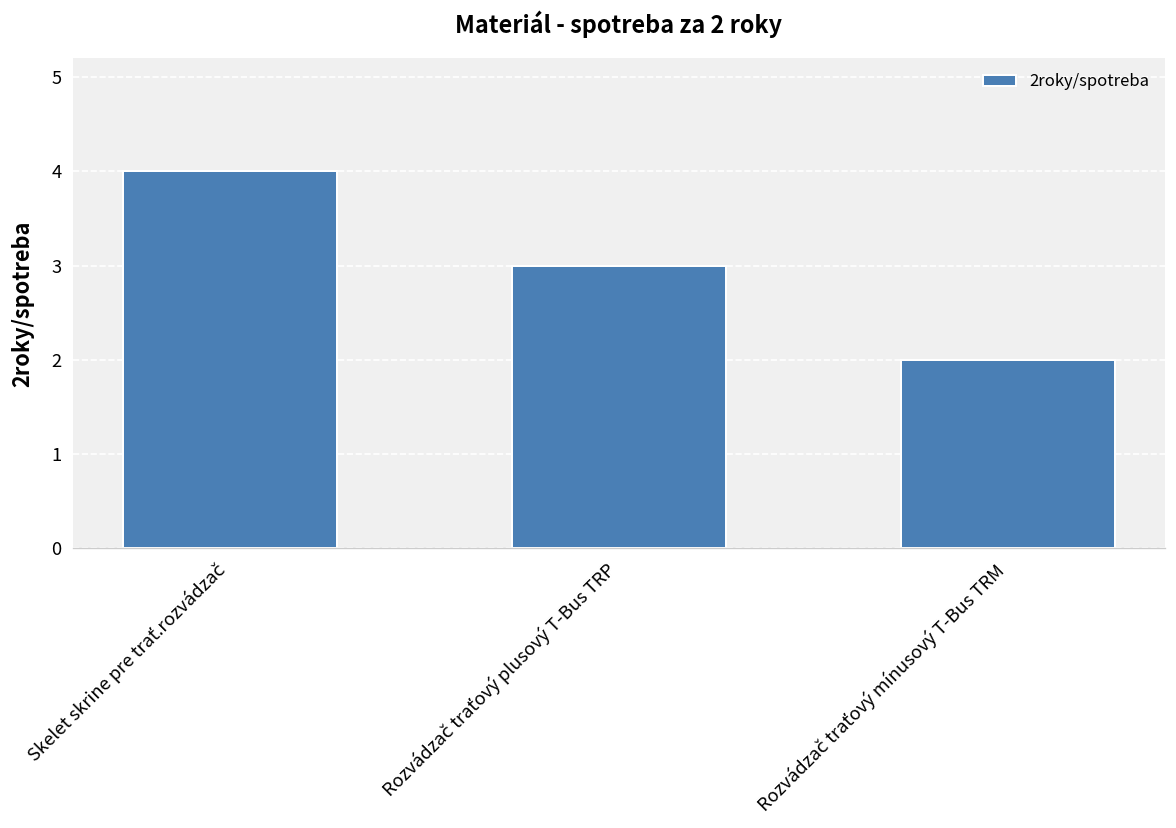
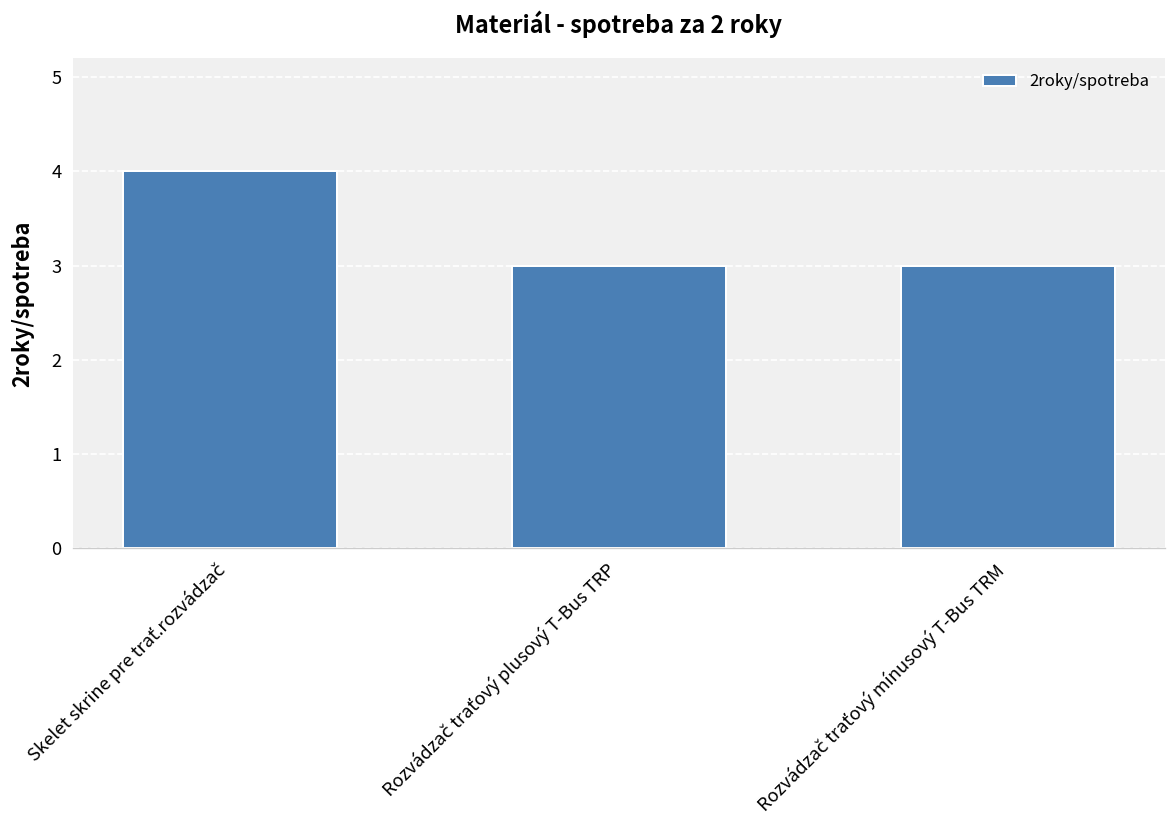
Rozvádzač traťový mínusový T-Bus TRM: 2 -> 3
